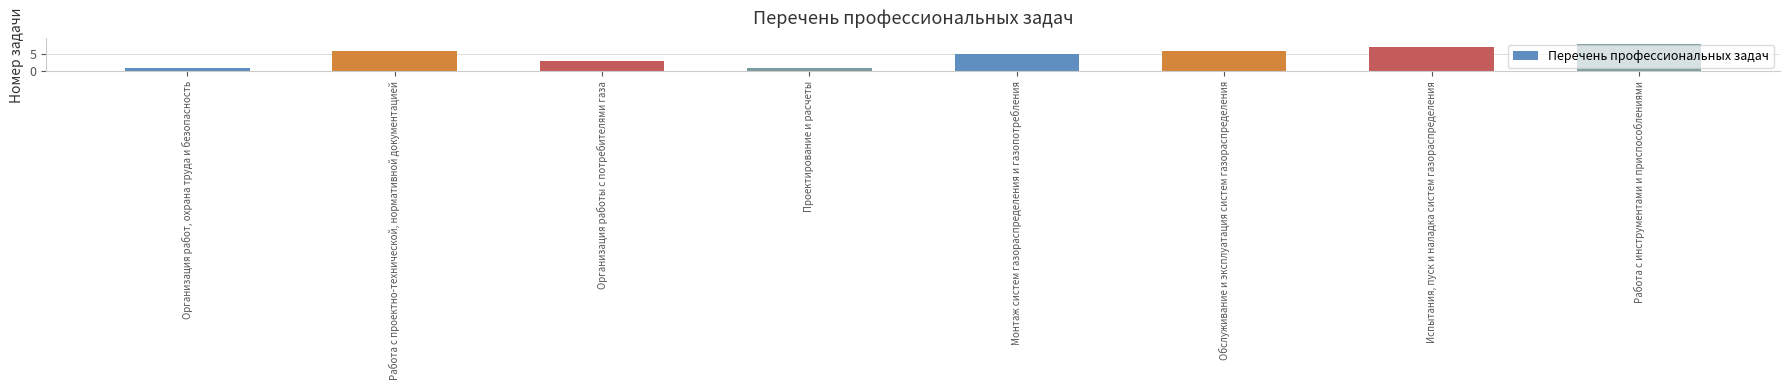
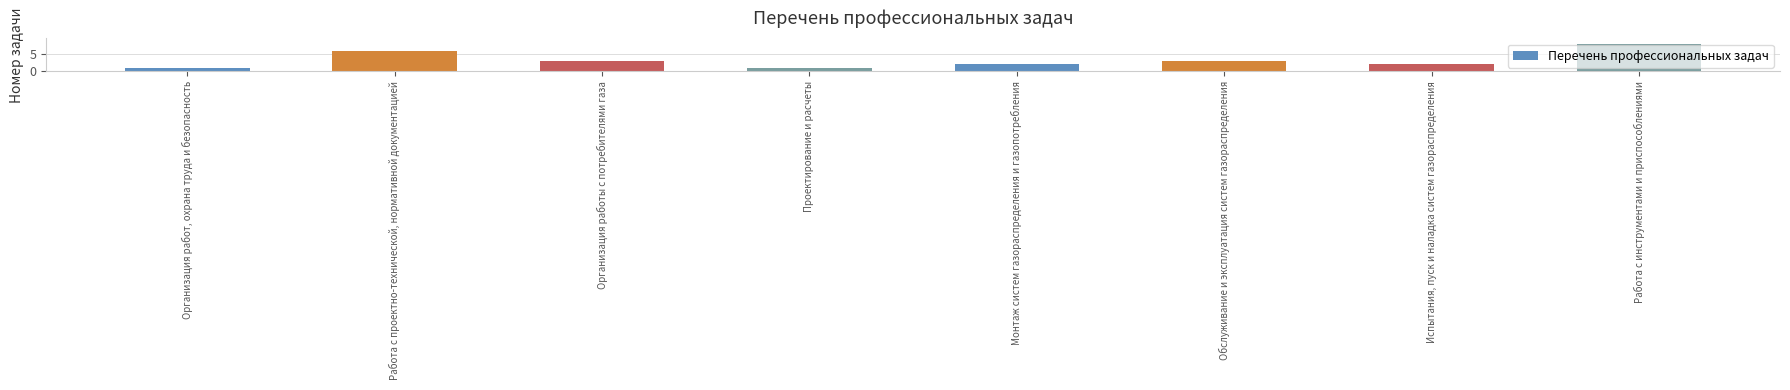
Монтаж систем газораспределения и газопотребления: 5 -> 2
Обслуживание и эксплуатация систем газораспределения: 6 -> 3
Испытания, пуск и наладка систем газораспределения: 7 -> 2
